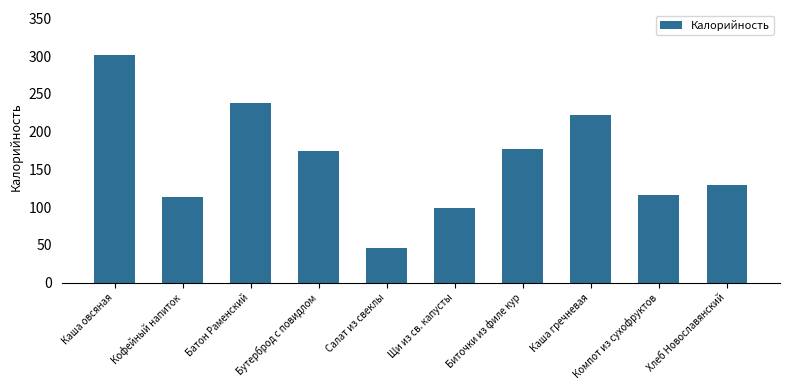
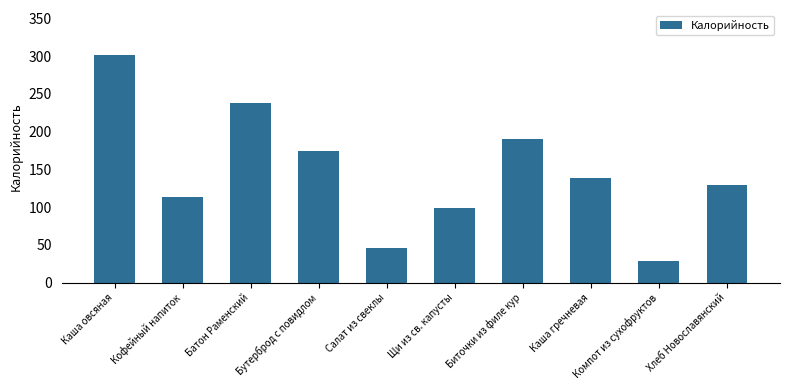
Биточки из филе кур: 180 -> 190
Каша гречневая: 220 -> 140
Компот из сухофруктов: 120 -> 30
